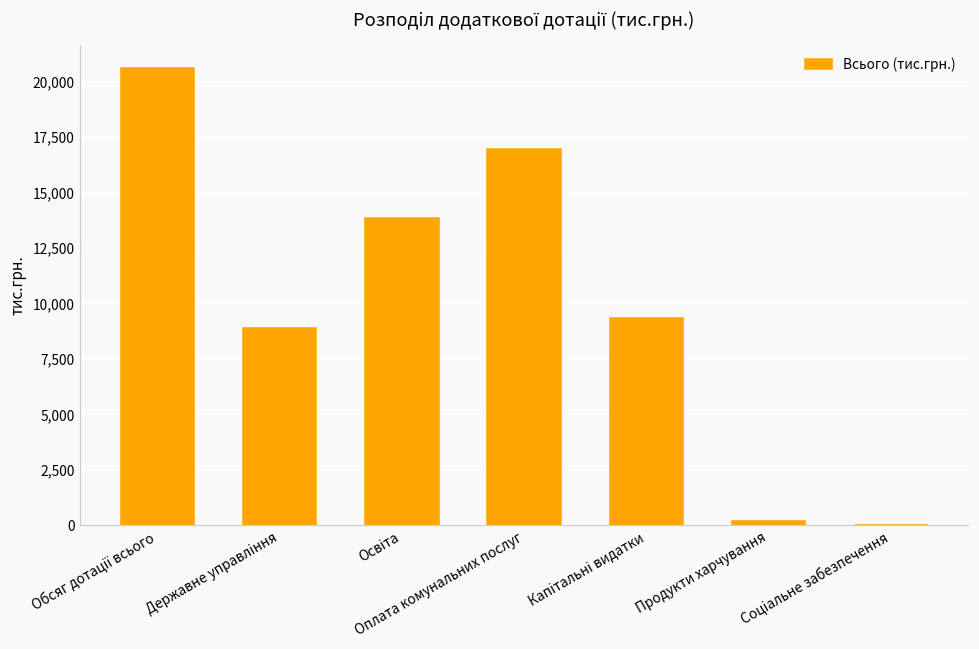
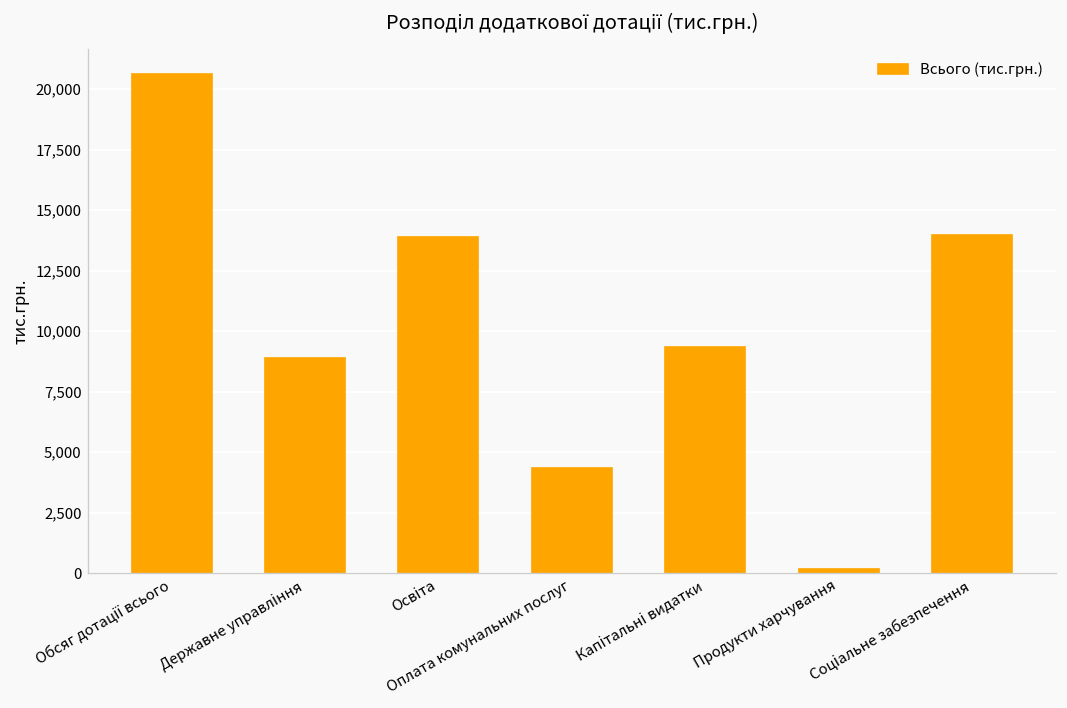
Оплата комунальних послуг: 17,000 -> 4,400
Соціальне забезпечення: 0 -> 14,000
